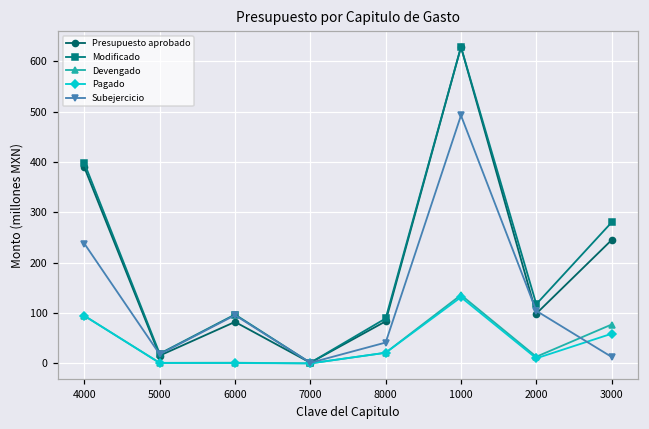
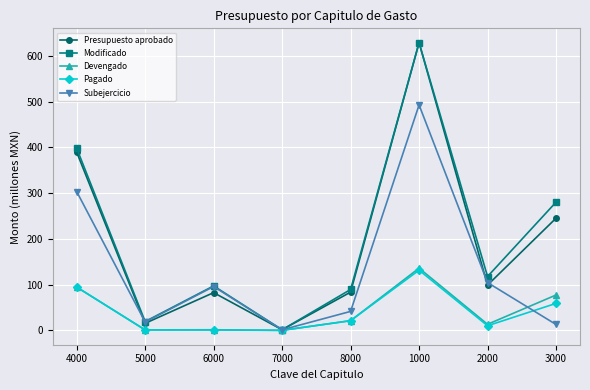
Subejercicio, 4000: 240 -> 300
